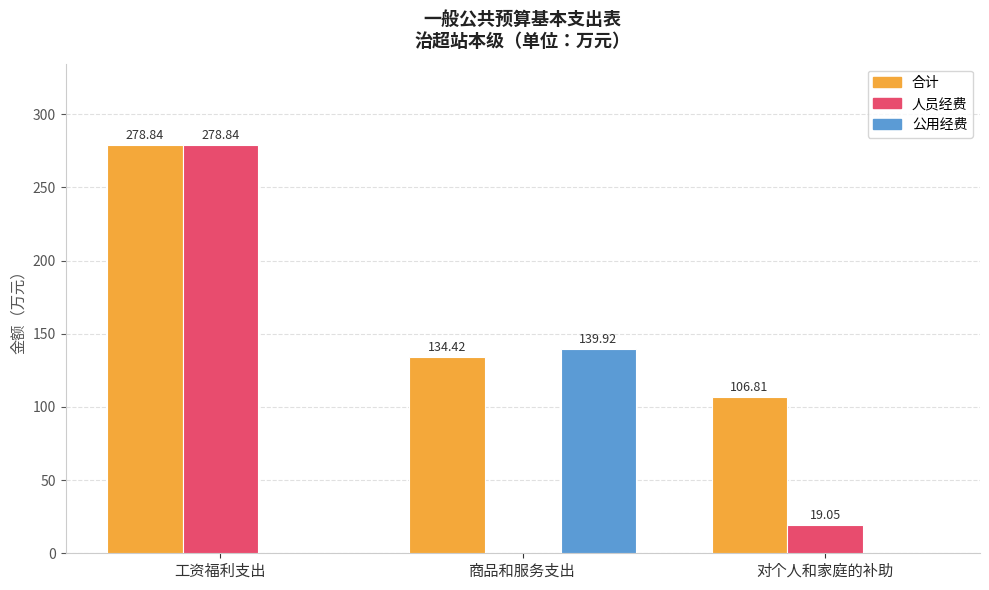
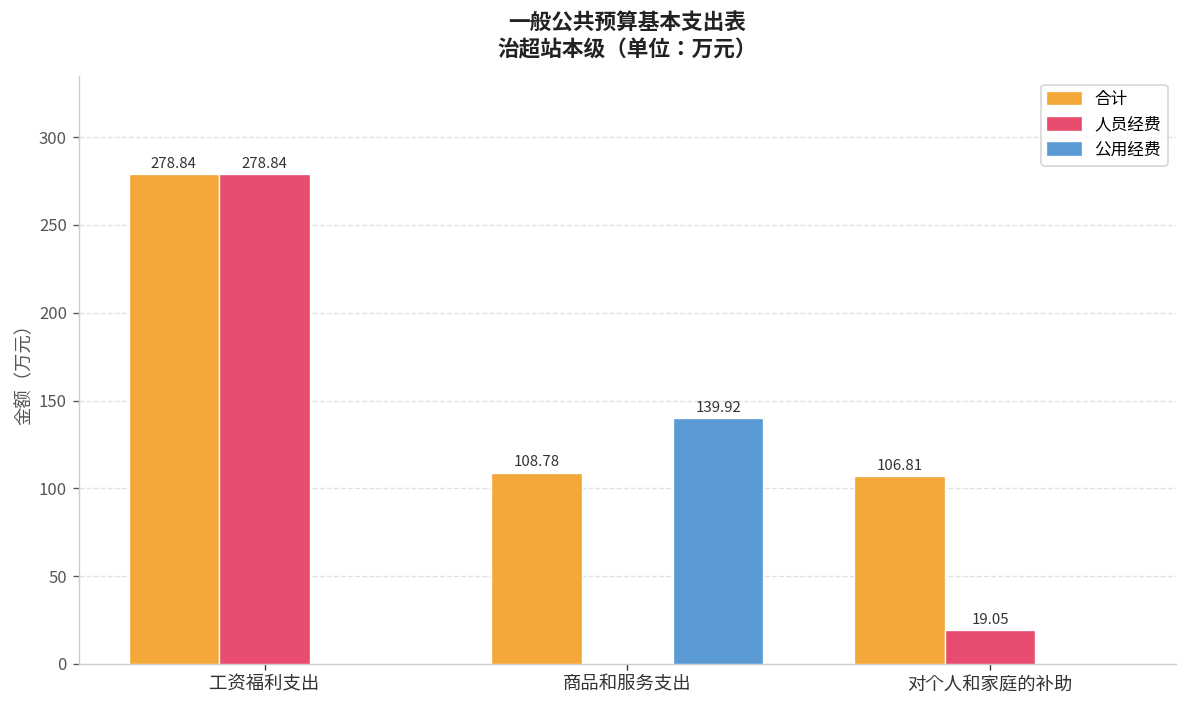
合计, 商品和服务支出: 134.42 -> 108.78
